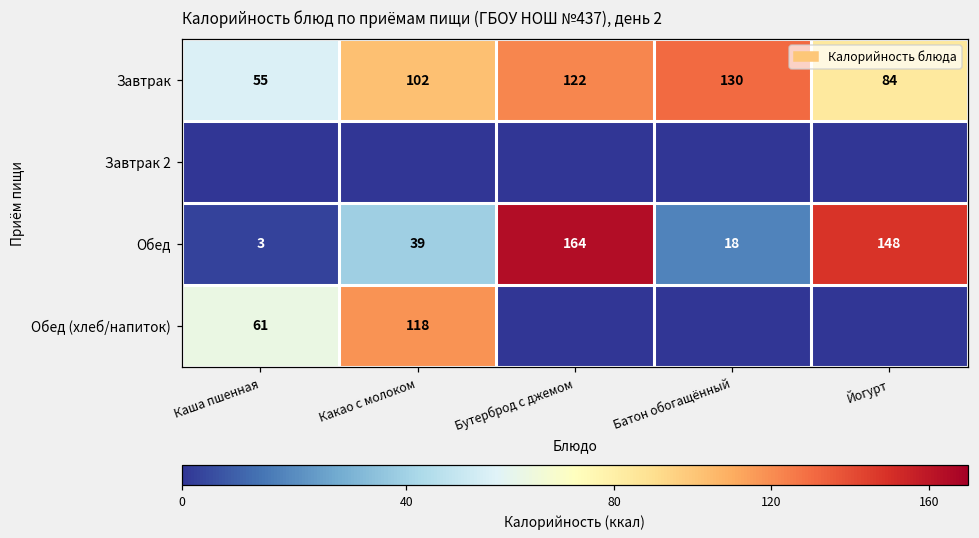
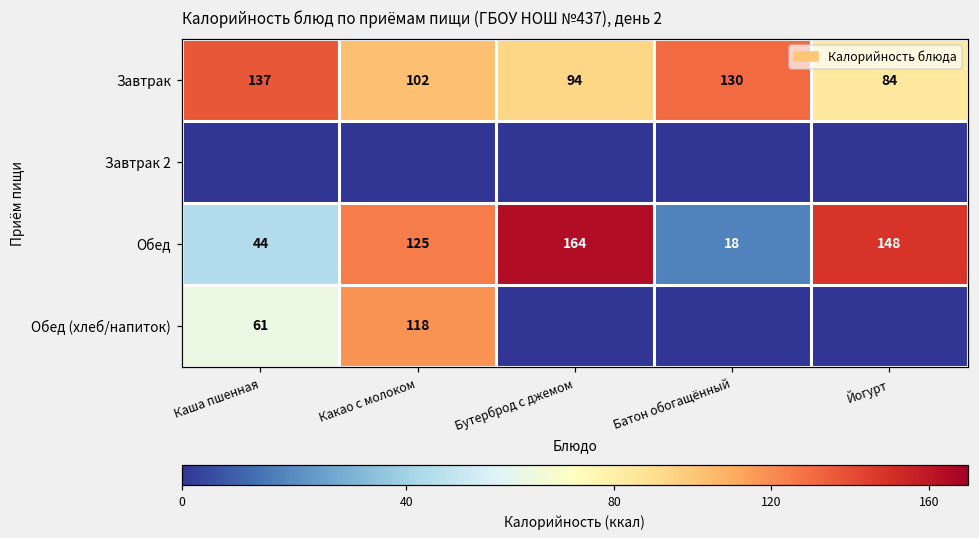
Завтрак, Каша пшенная: 55 -> 137
Завтрак, Бутерброд с джемом: 122 -> 94
Обед, Каша пшенная: 3 -> 44
Обед, Какао с молоком: 39 -> 125
